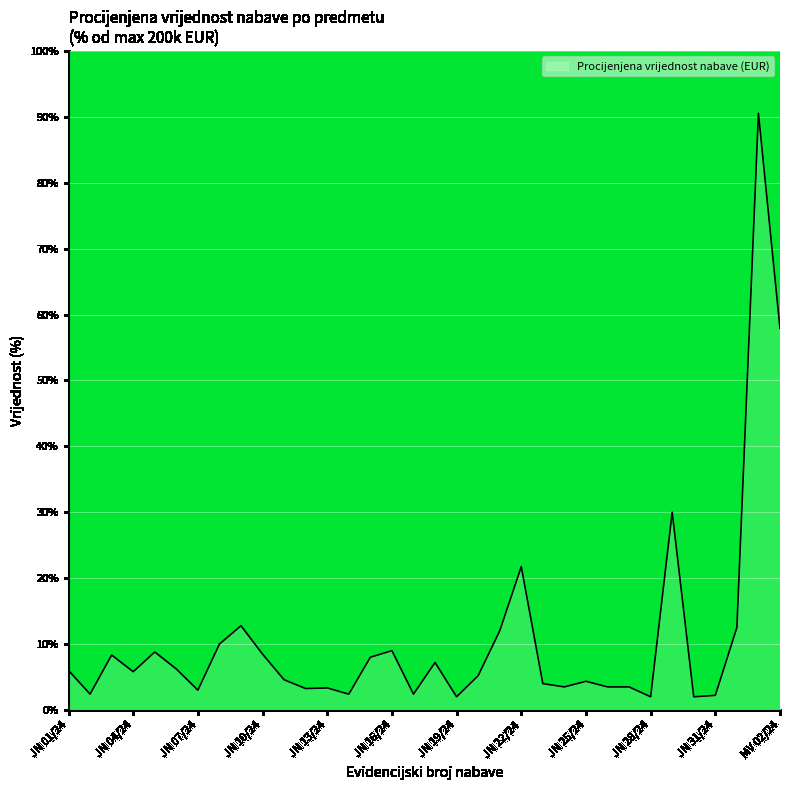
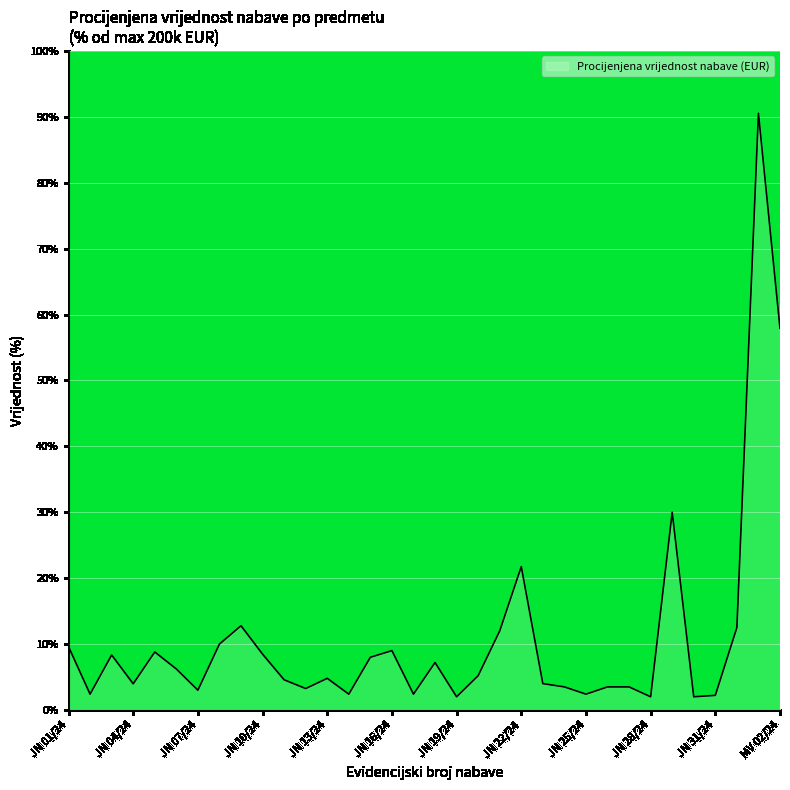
JN 01/24: 6% -> 10%
JN 04/24: 6% -> 4%
JN 13/24: 3% -> 5%
JN 25/24: 4% -> 2%
